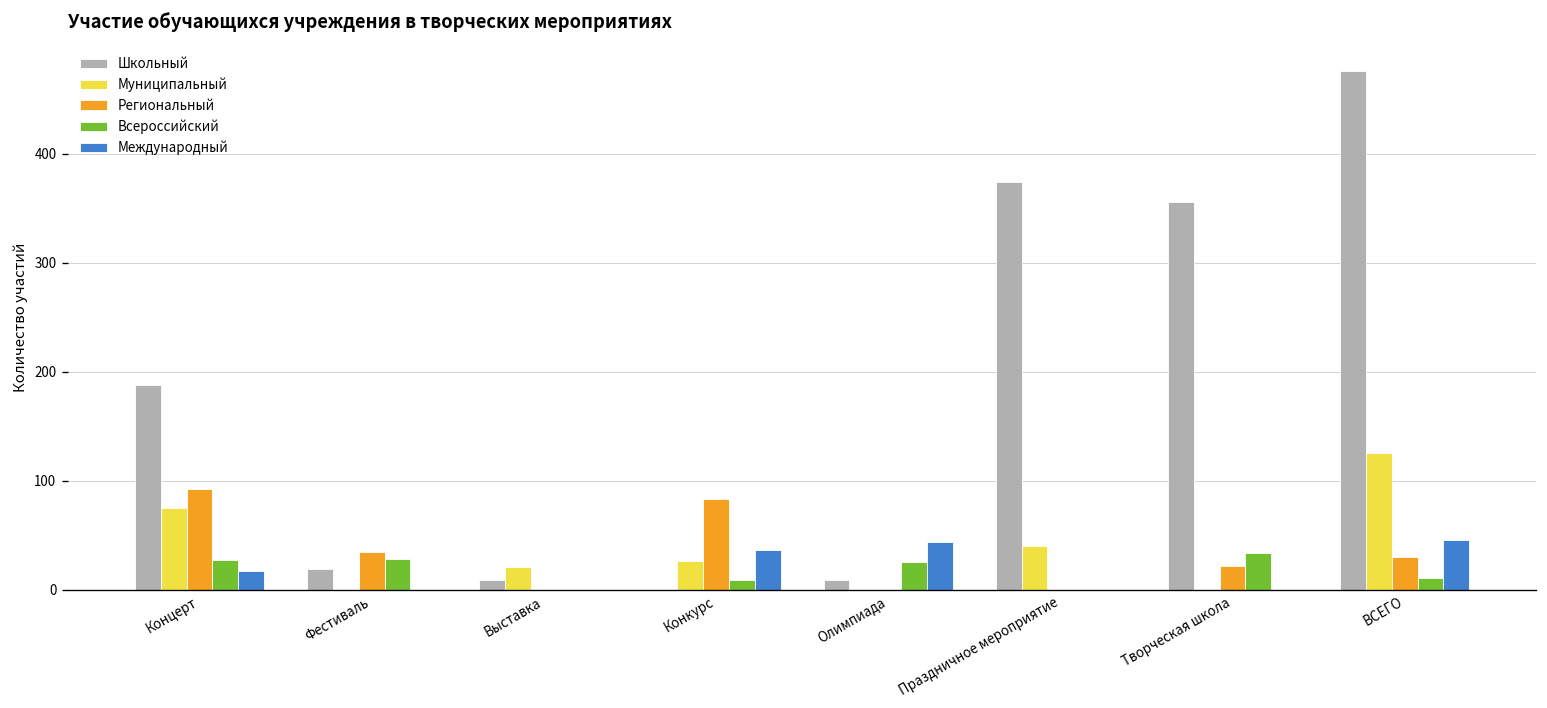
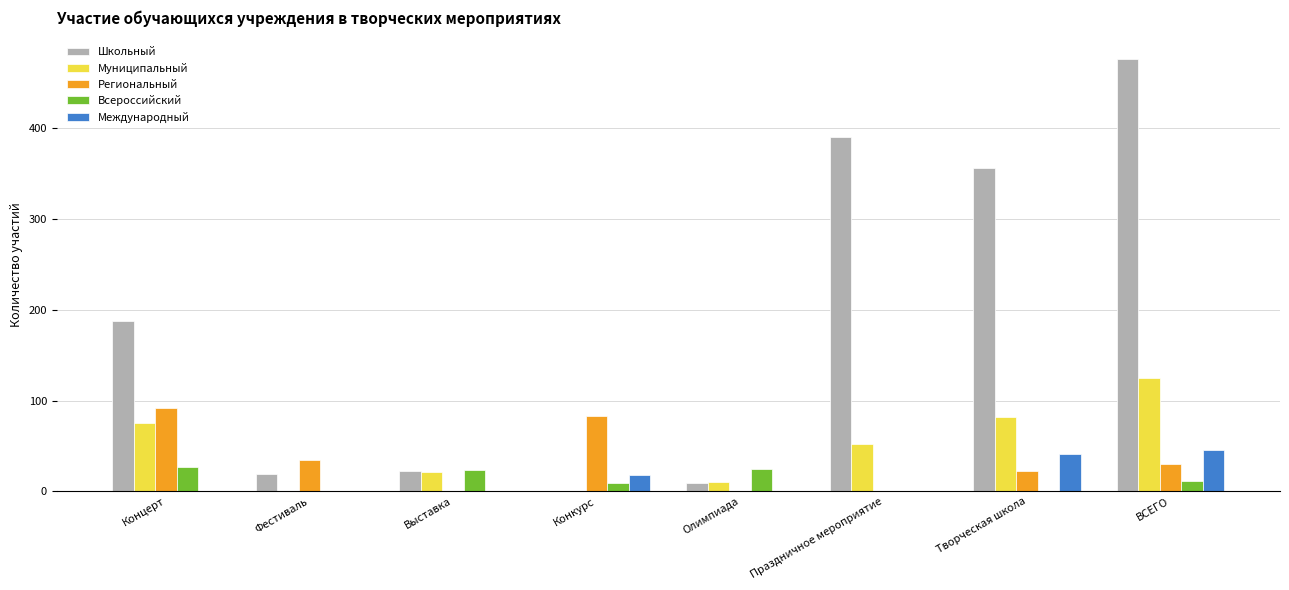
Международный, Концерт: 20 -> 0
Всероссийский, Фестиваль: 30 -> 0
Школьный, Выставка: 10 -> 20
Всероссийский, Выставка: 0 -> 20
Муниципальный, Конкурс: 30 -> 0
Международный, Конкурс: 40 -> 20
Муниципальный, Олимпиада: 0 -> 10
Международный, Олимпиада: 40 -> 0
Школьный, Праздничное мероприятие: 370 -> 390
Муниципальный, Праздничное мероприятие: 40 -> 50
Муниципальный, Творческая школа: 0 -> 80
Всероссийский, Творческая школа: 30 -> 0
Международный, Творческая школа: 0 -> 40
